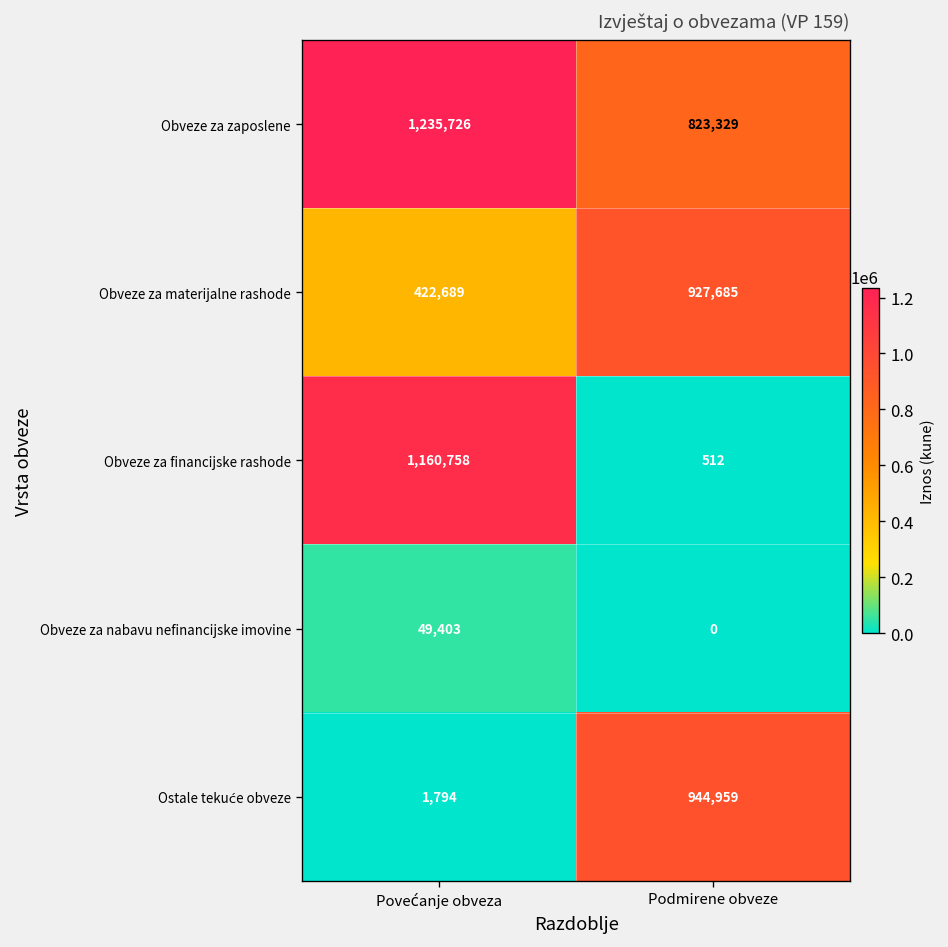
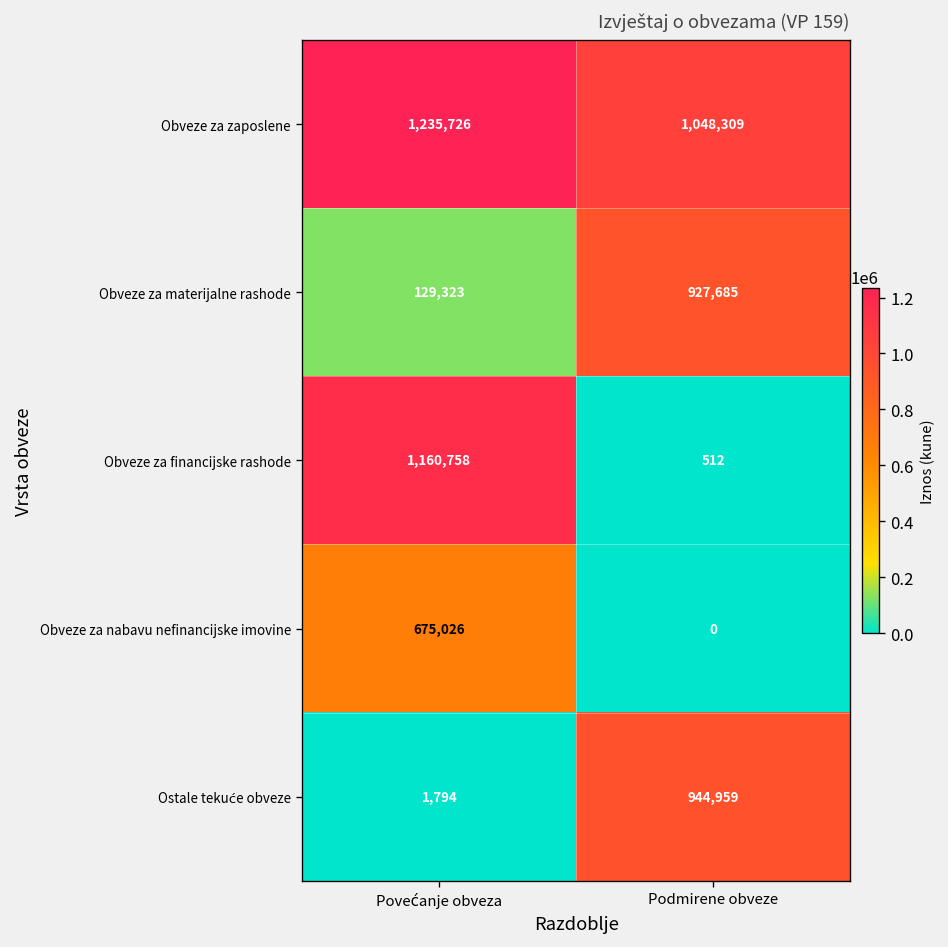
Obveze za zaposlene, Podmirene obveze: 823,329 -> 1,048,309
Obveze za materijalne rashode, Povećanje obveza: 422,689 -> 129,323
Obveze za nabavu nefinancijske imovine, Povećanje obveza: 49,403 -> 675,026
